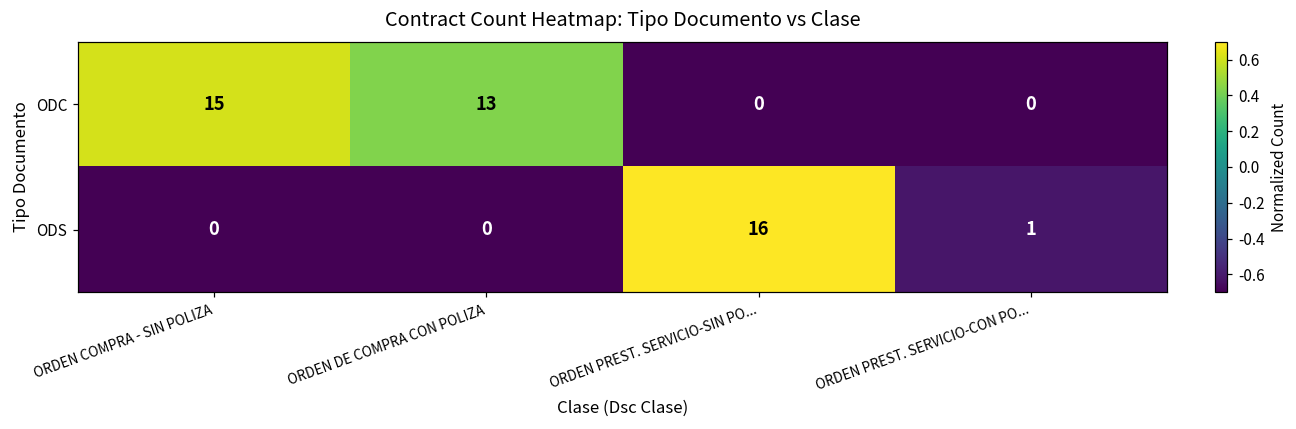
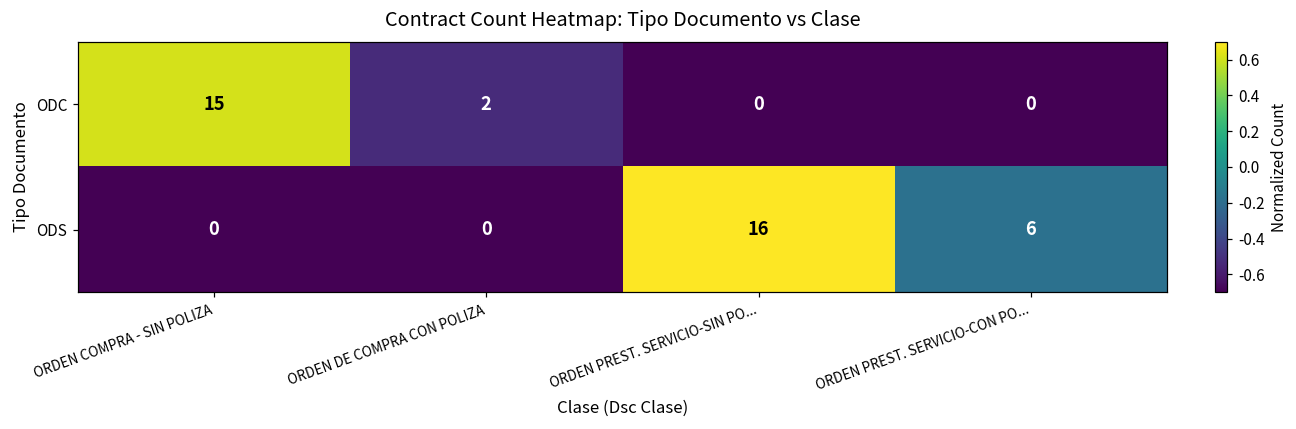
ODC, ORDEN DE COMPRA CON POLIZA: 13 -> 2
ODS, ORDEN PREST. SERVICIO-CON PO...: 1 -> 6
